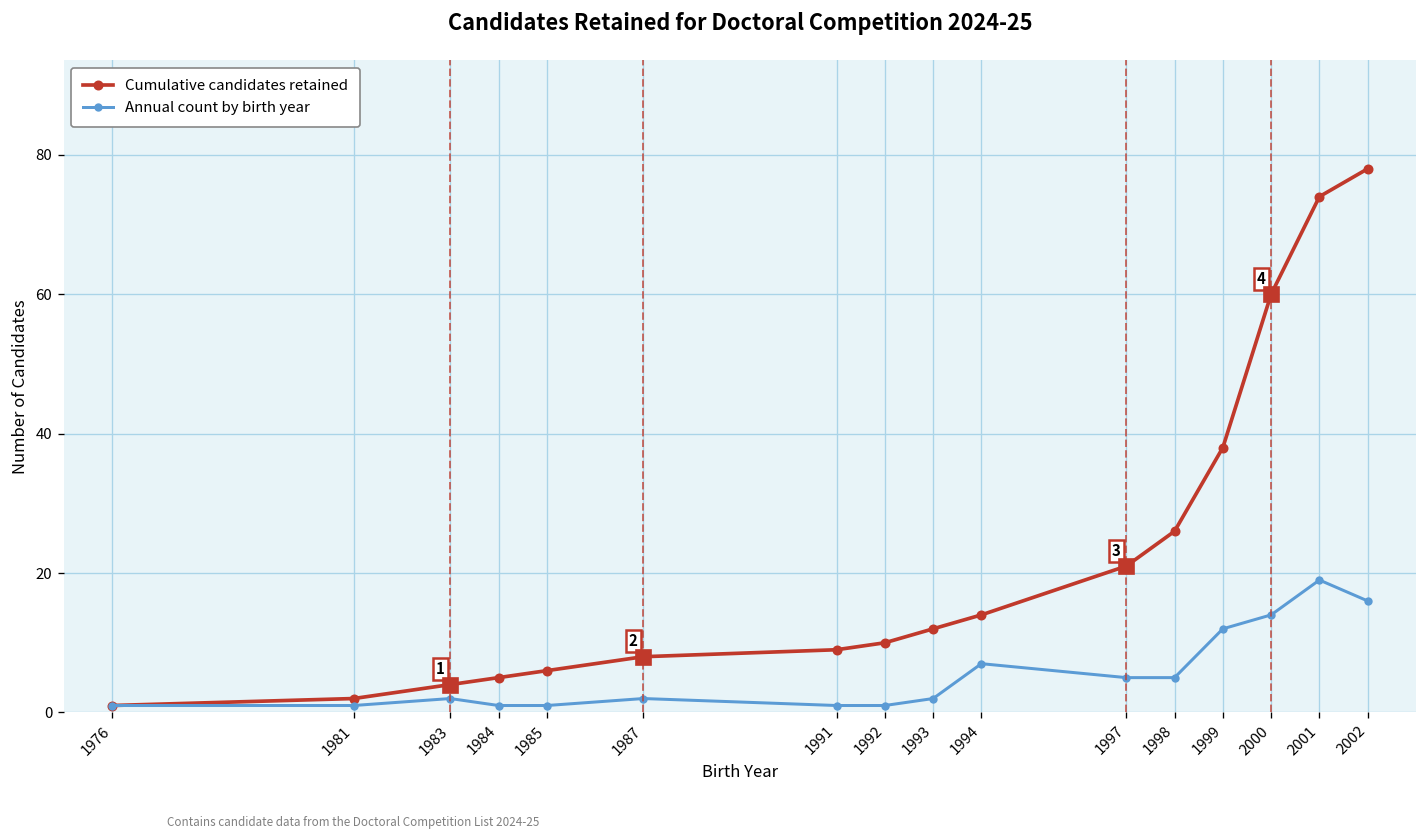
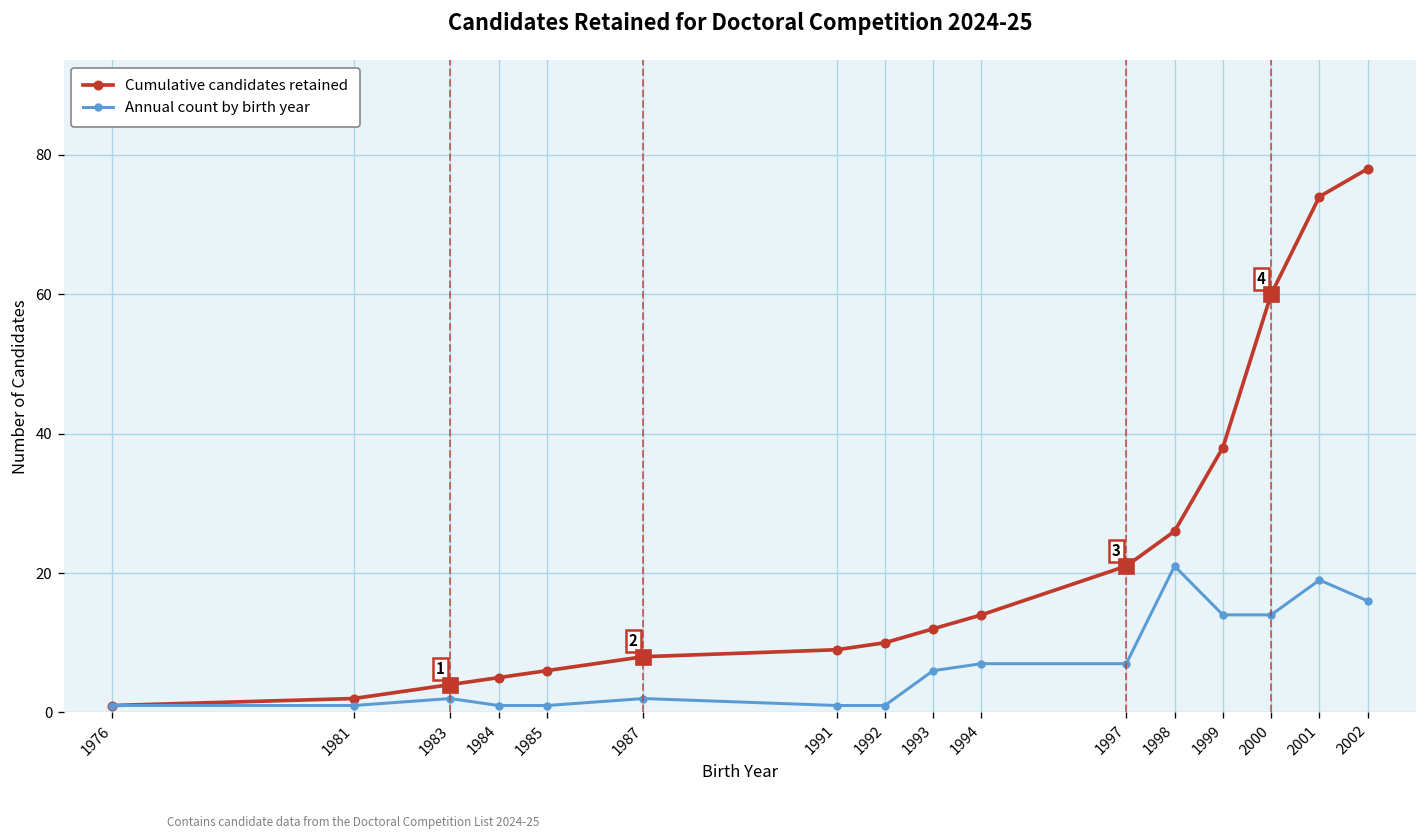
Annual count by birth year, 1993: 2 -> 6
Annual count by birth year, 1997: 5 -> 7
Annual count by birth year, 1998: 5 -> 21
Annual count by birth year, 1999: 12 -> 14
